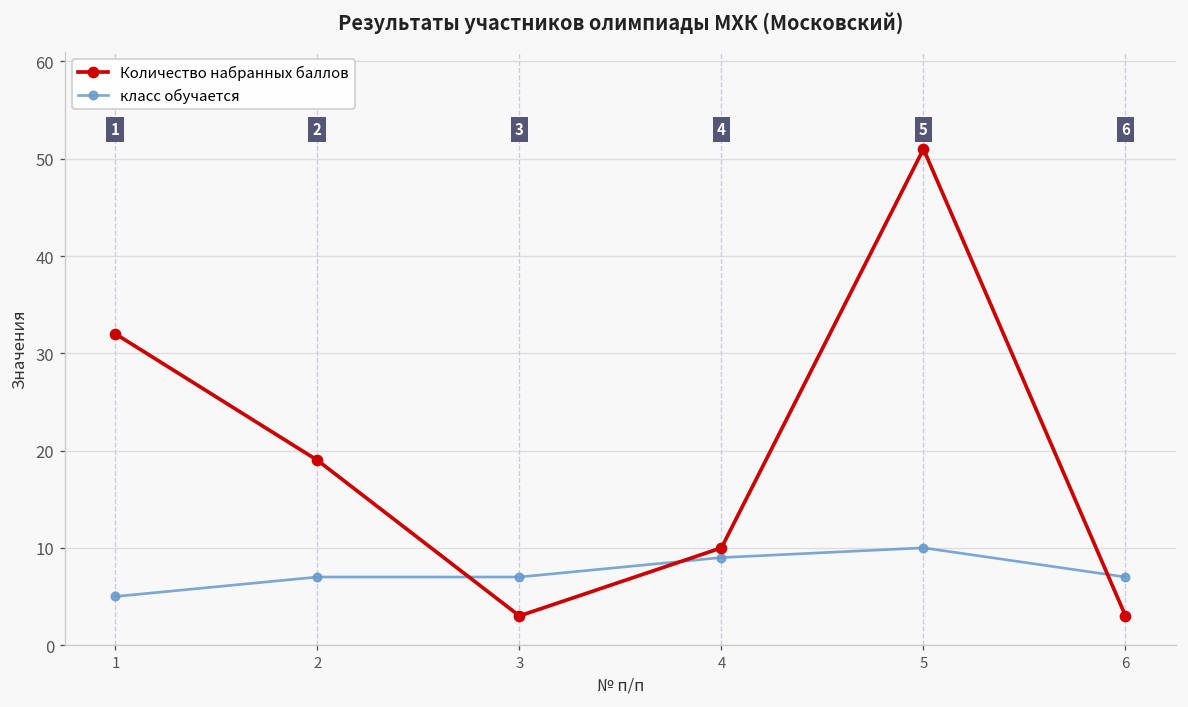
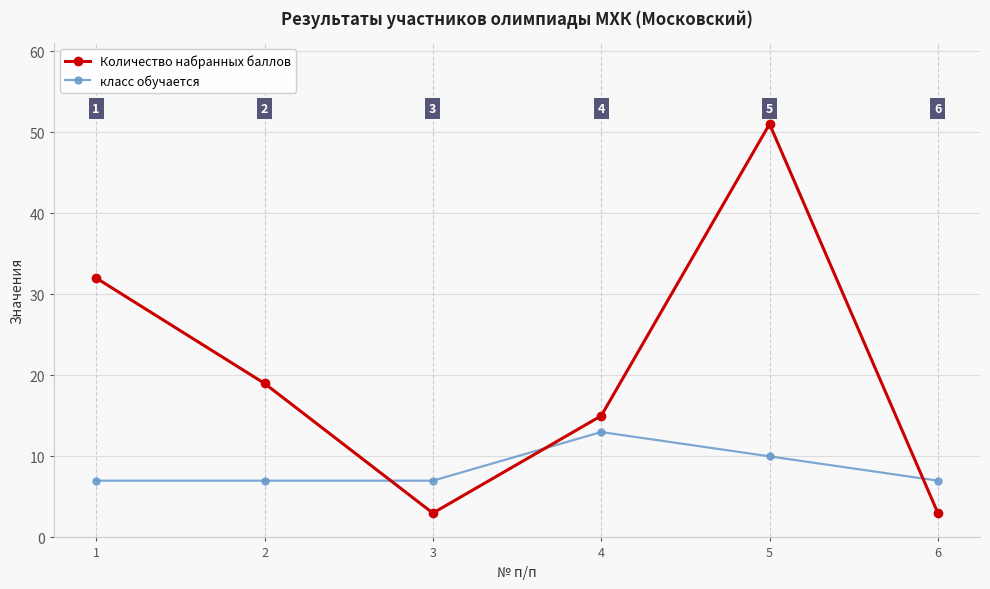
класс обучается, 1: 5 -> 7
Количество набранных баллов, 4: 10 -> 15
класс обучается, 4: 9 -> 13
